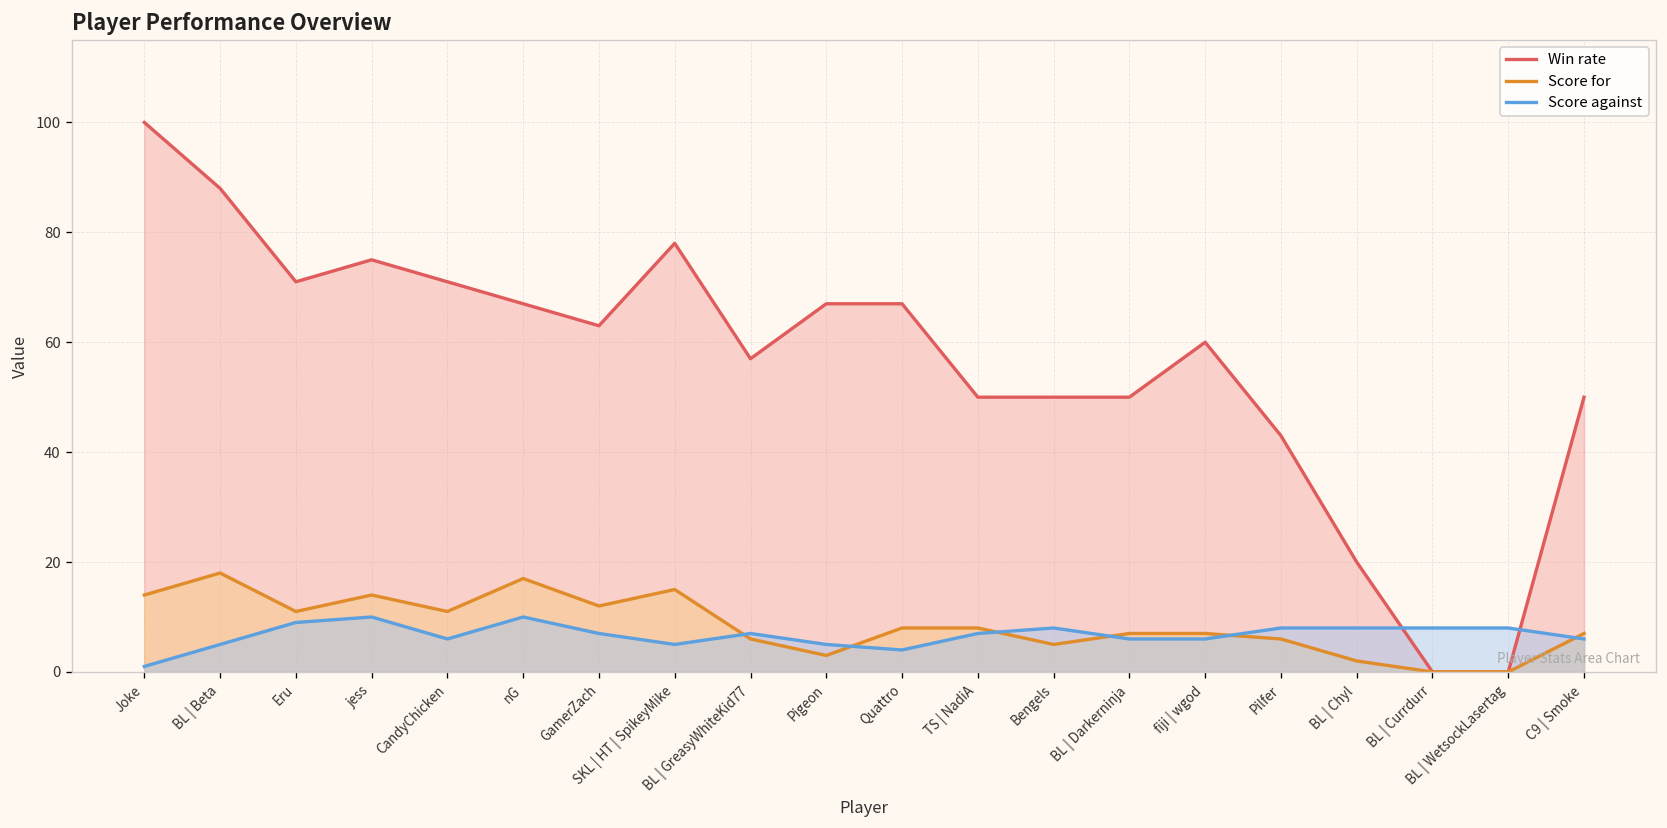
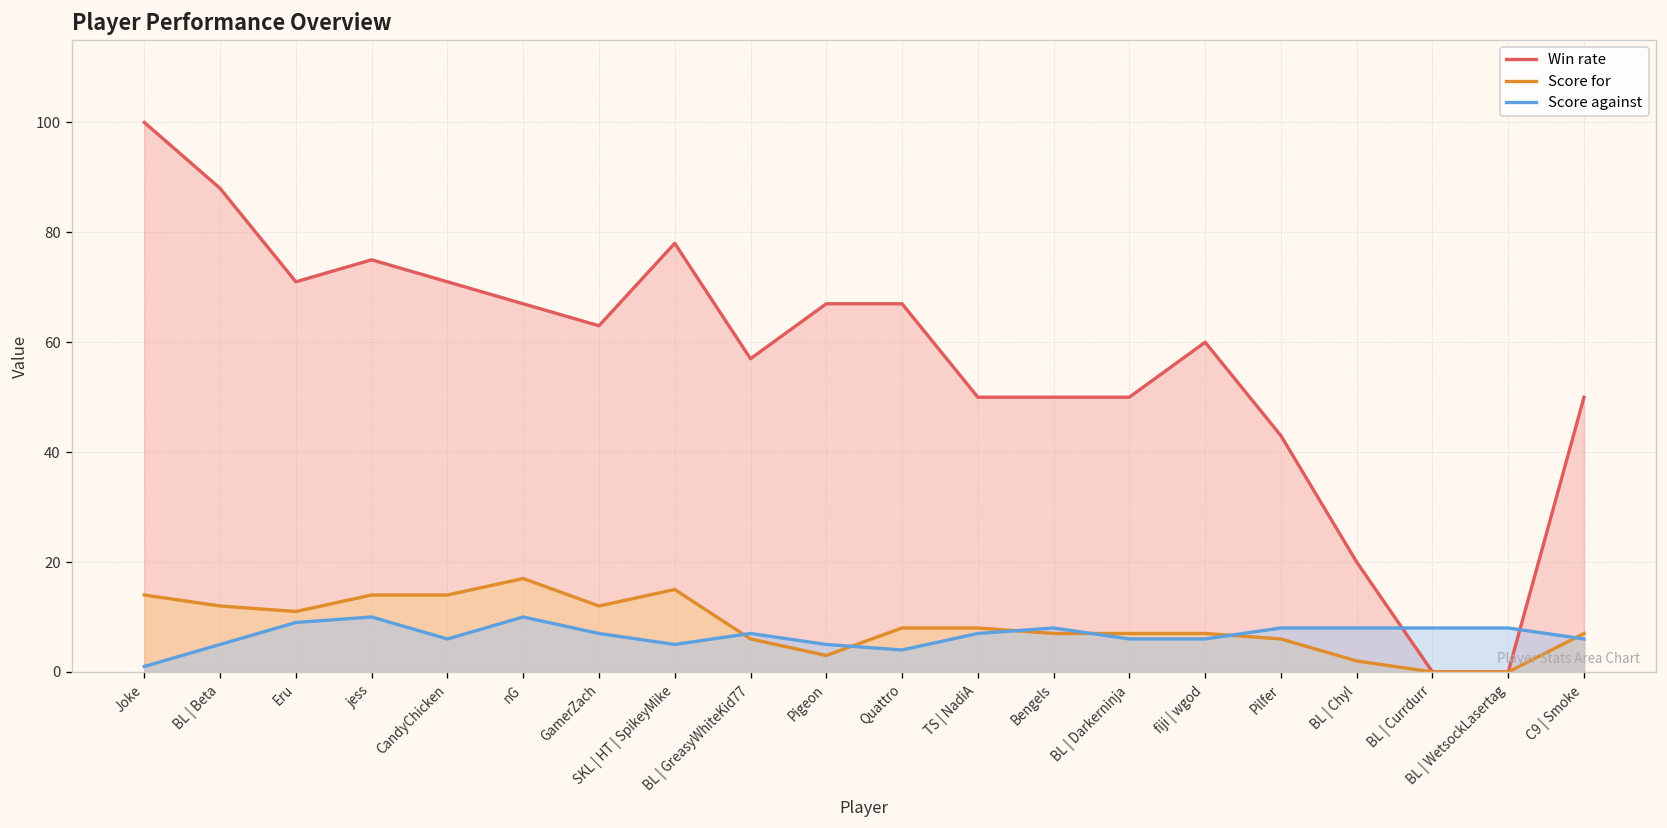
Score for, BL | Beta: 18 -> 12
Score for, CandyChicken: 11 -> 14
Score for, Bengels: 5 -> 7
